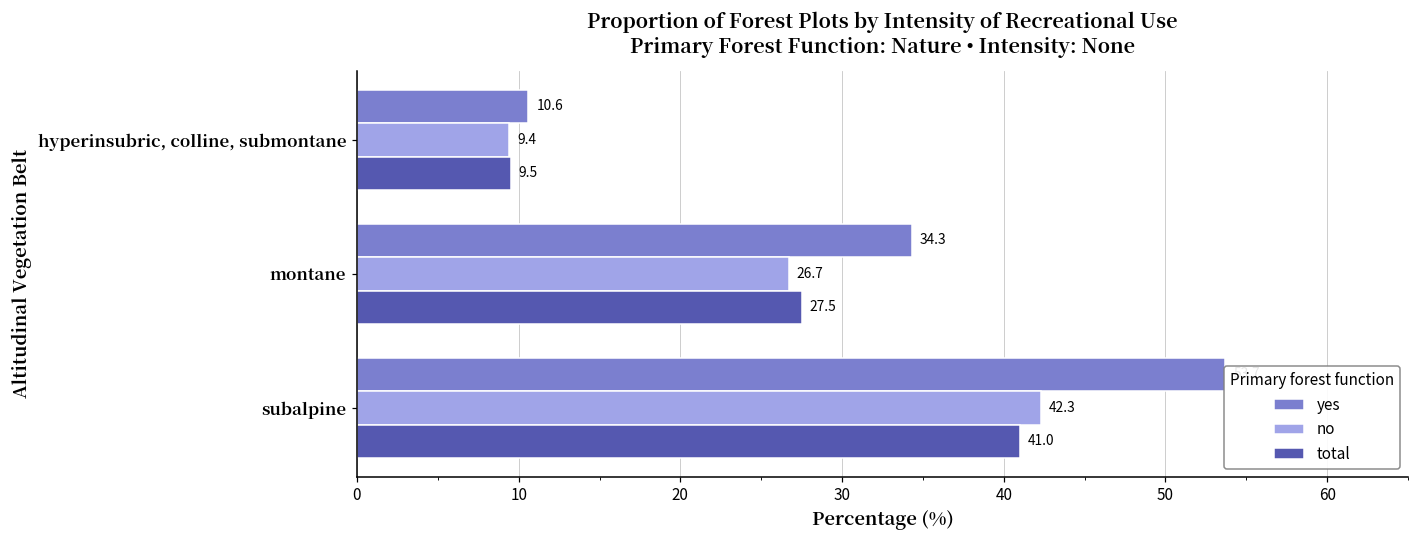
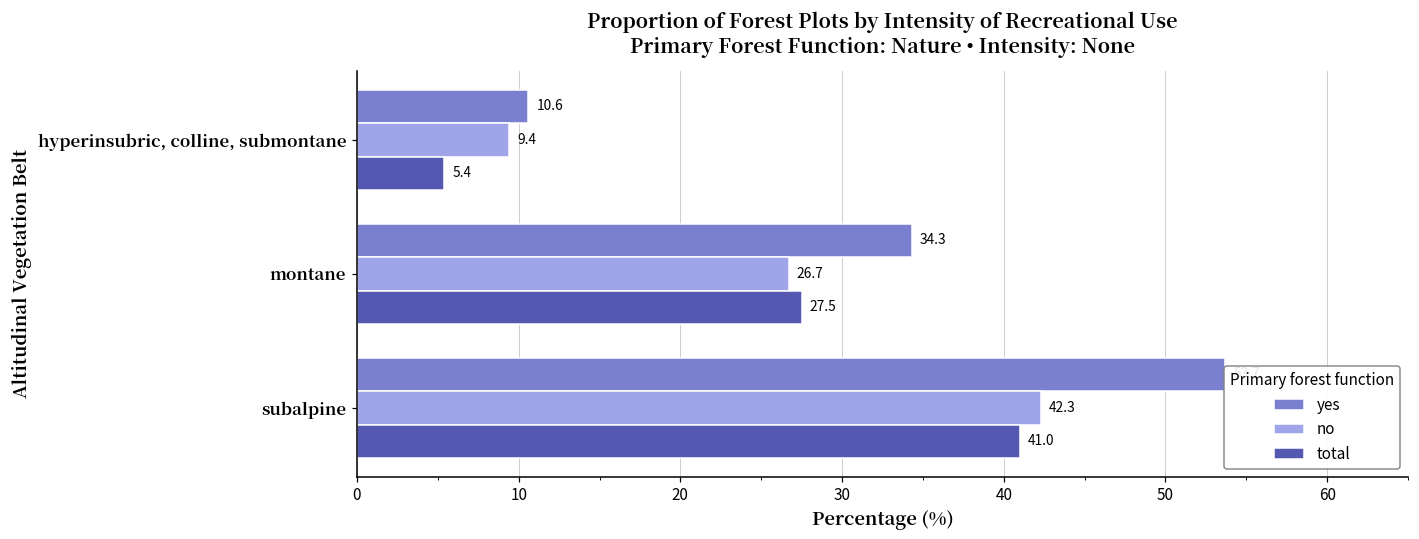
total, hyperinsubric, colline, submontane: 9.5 -> 5.4
